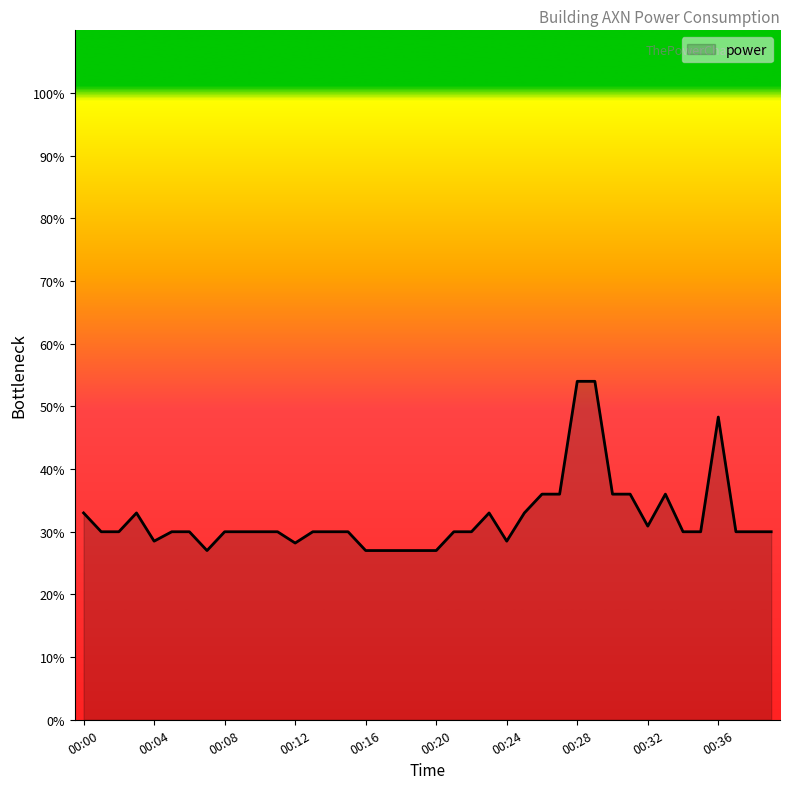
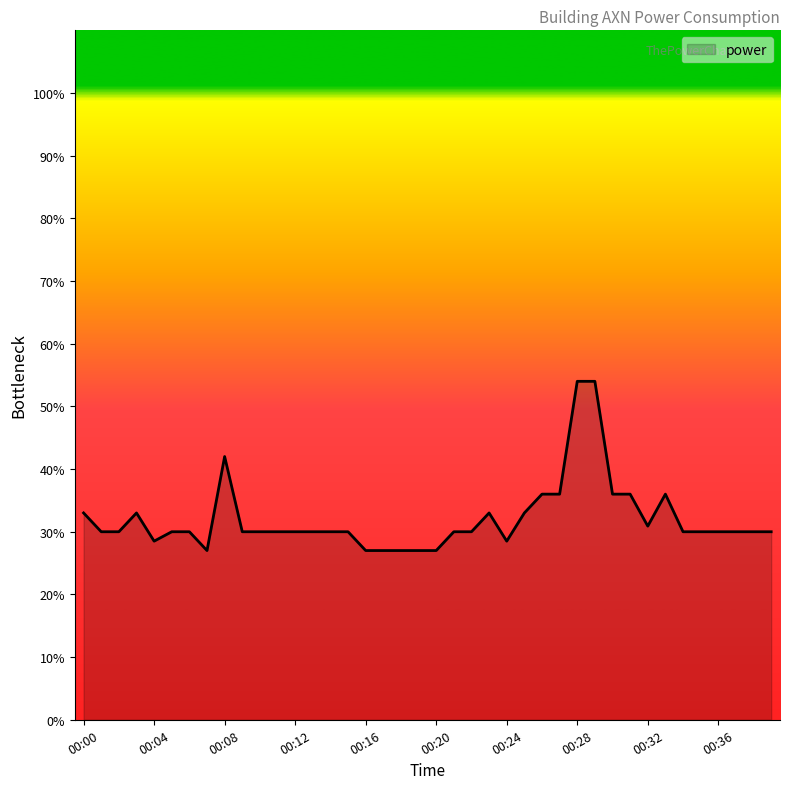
00:08: 30% -> 42%
00:12: 28% -> 30%
00:36: 48% -> 30%
